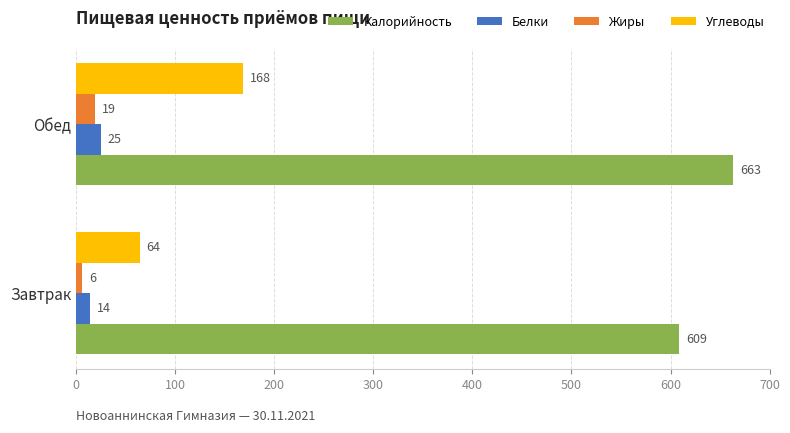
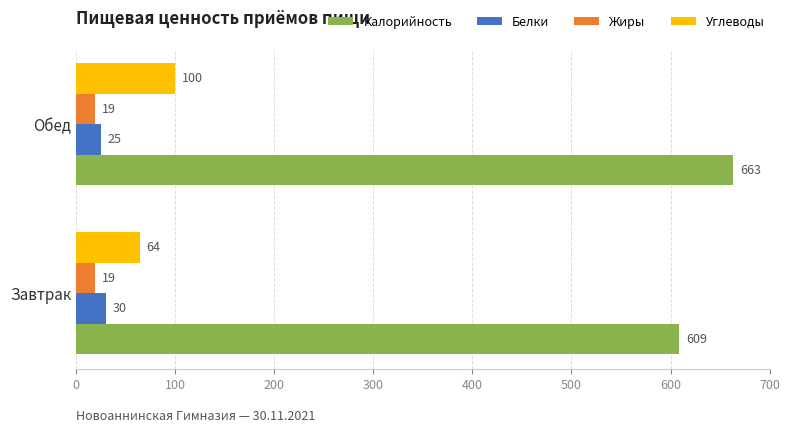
Углеводы, Обед: 168 -> 100
Жиры, Завтрак: 6 -> 19
Белки, Завтрак: 14 -> 30
